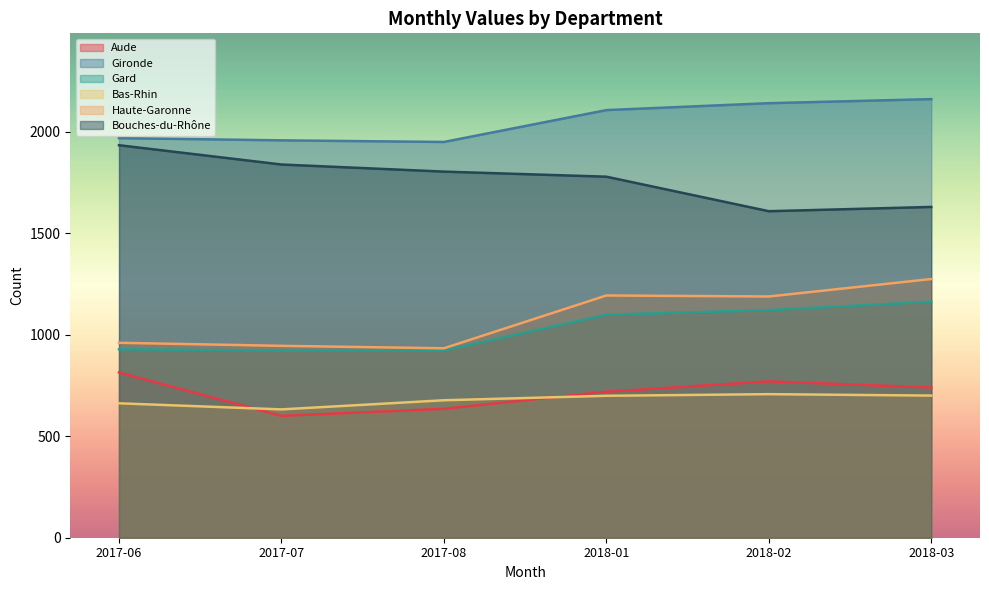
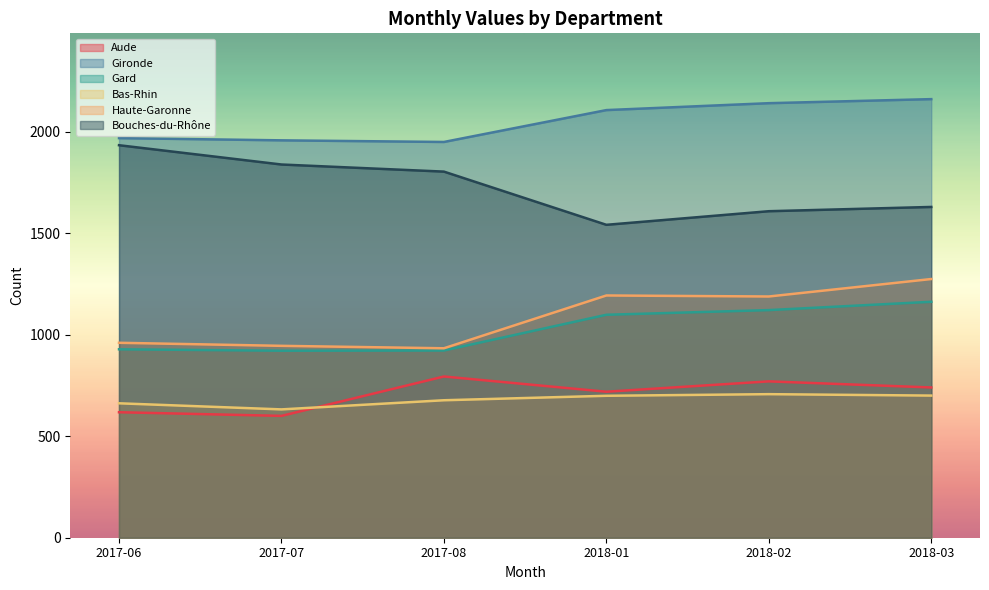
Aude, 2017-06: 810 -> 620
Aude, 2017-08: 640 -> 790
Bouches-du-Rhône, 2018-01: 1780 -> 1540
